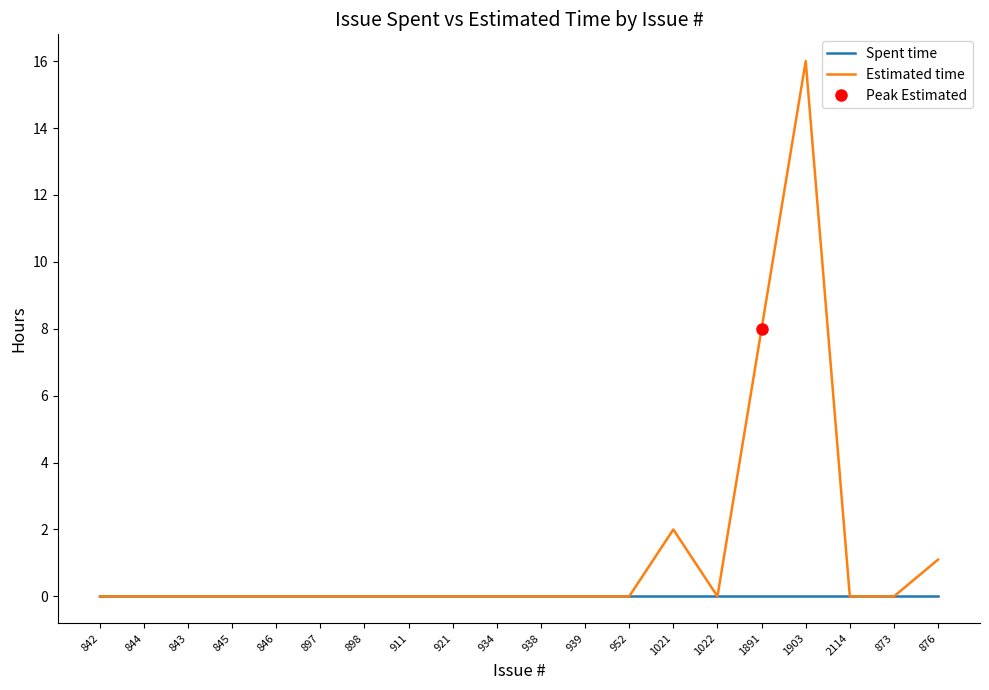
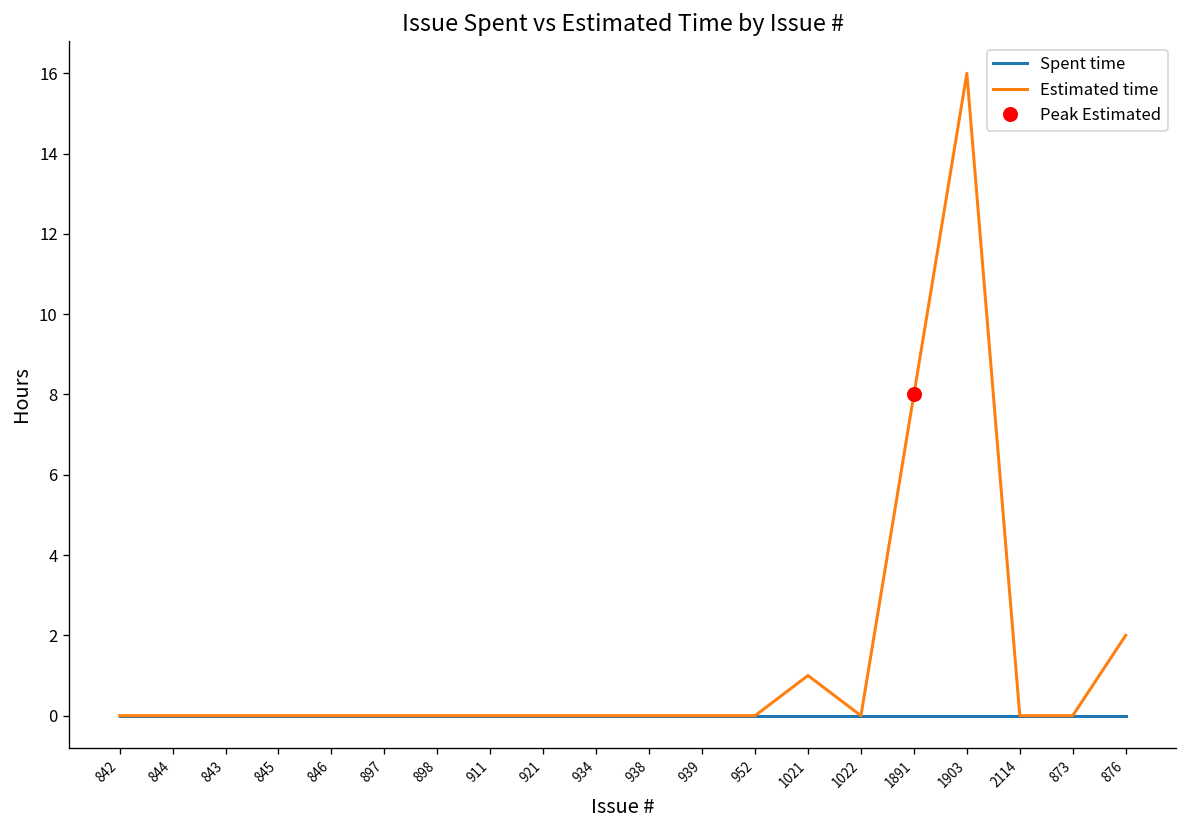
Estimated time, 1021: 2 -> 1
Estimated time, 876: 1.1 -> 2.0
